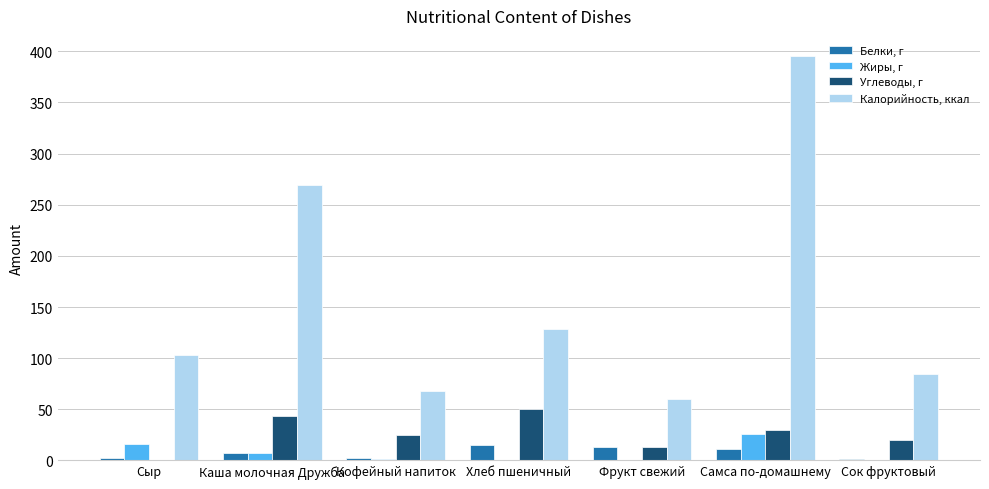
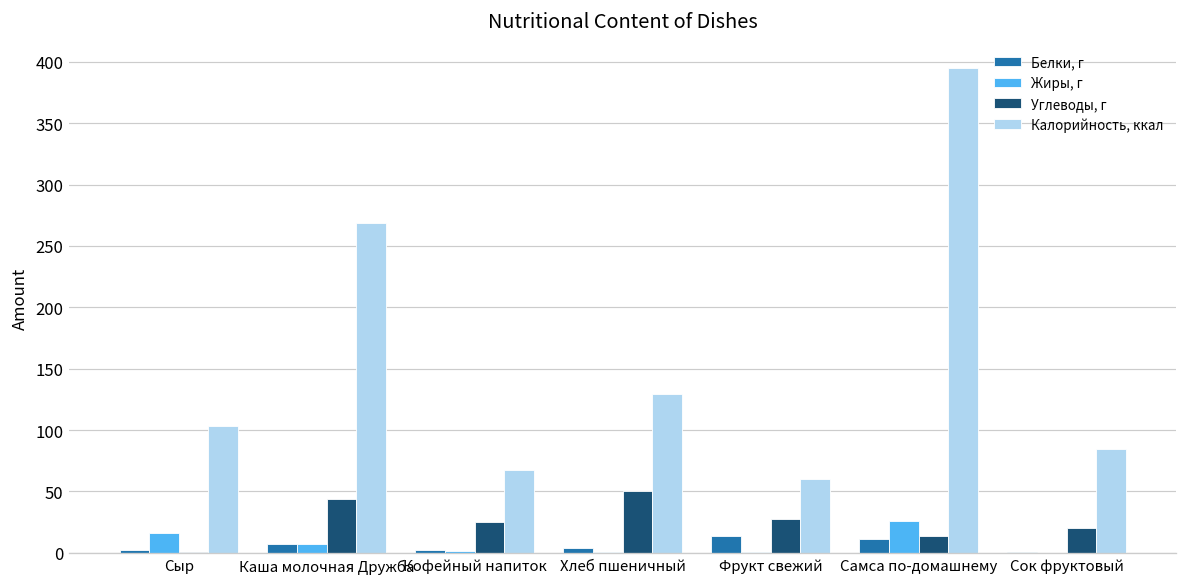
Белки, г, Хлеб пшеничный: 15 -> 4
Углеводы, г, Фрукт свежий: 13 -> 27
Углеводы, г, Самса по-домашнему: 30 -> 14
